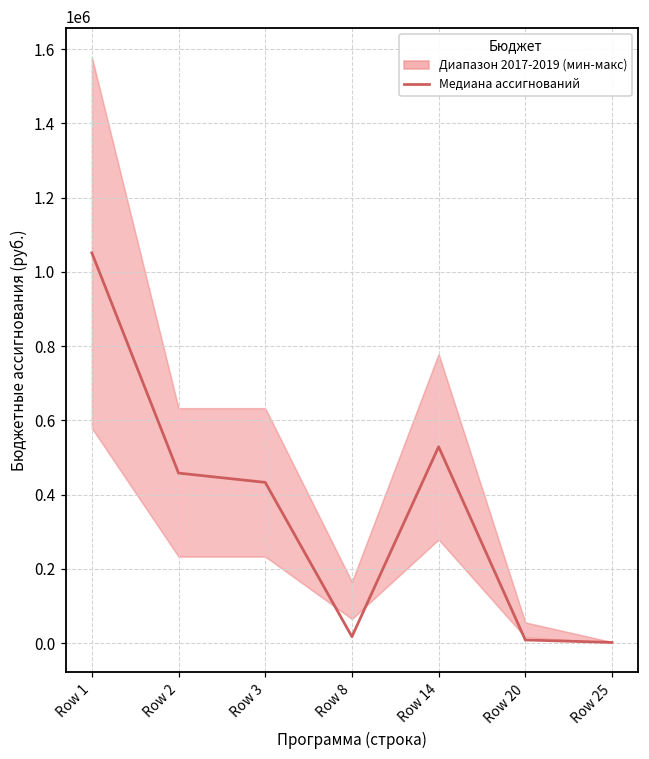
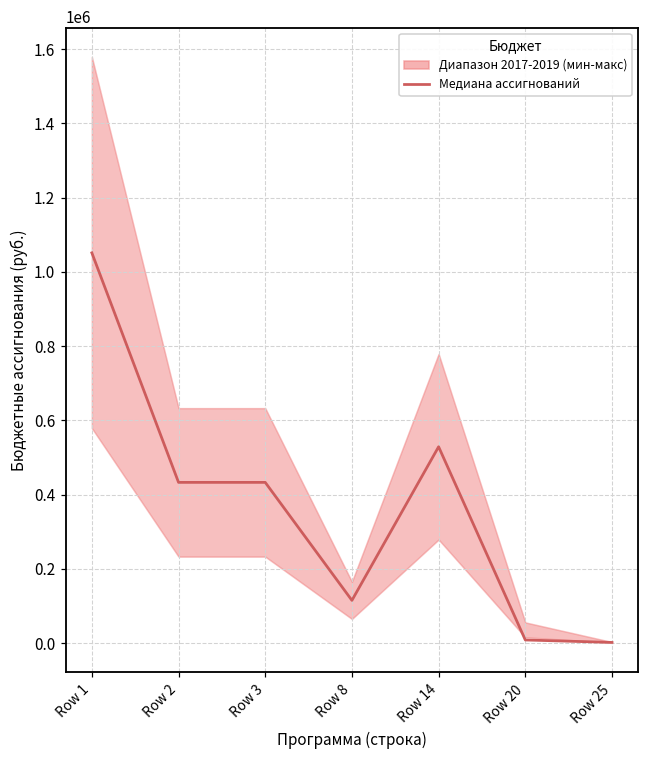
Медиана ассигнований, Row 2: 460000 -> 430000
Медиана ассигнований, Row 8: 20000 -> 110000
